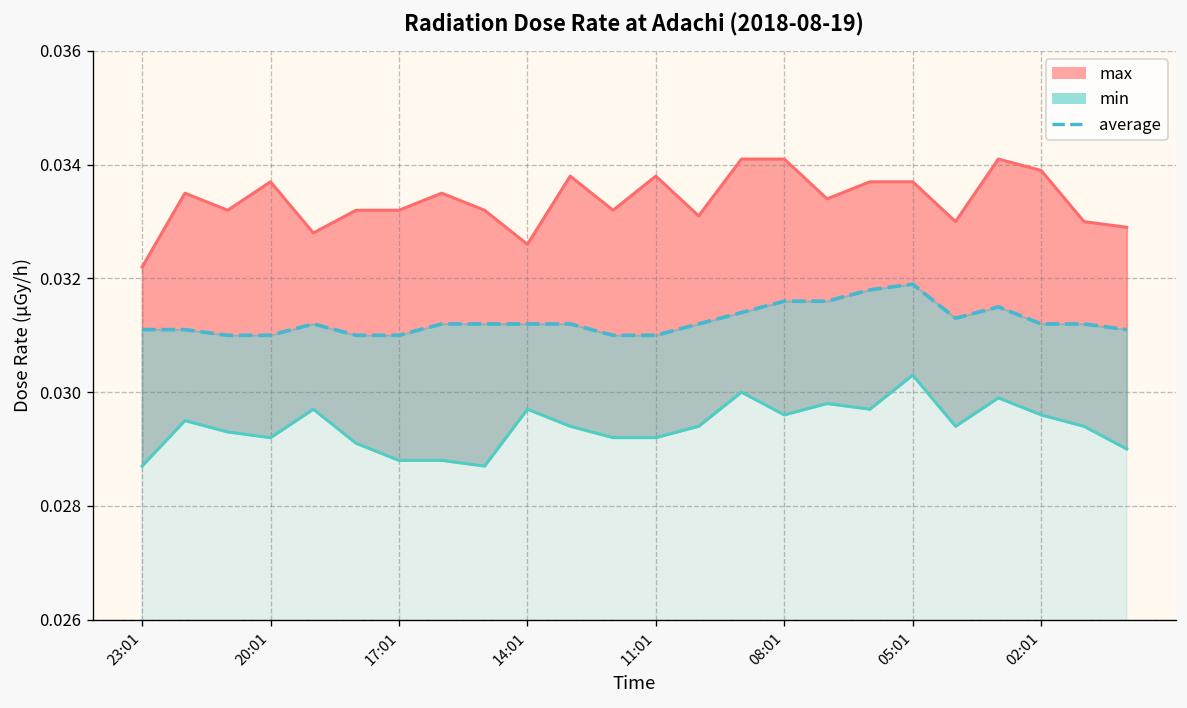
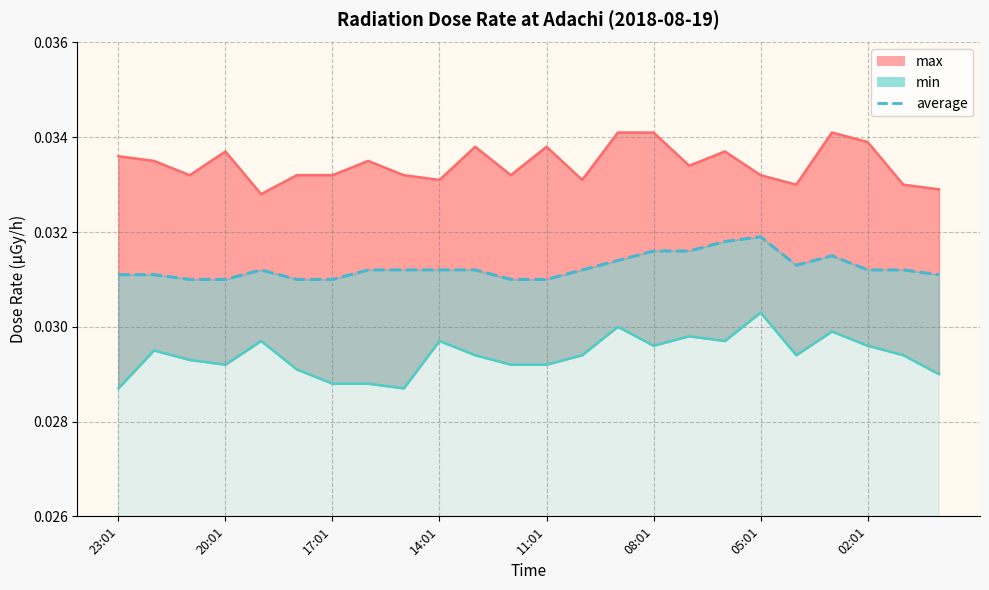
max, 23:01: 0.0322 -> 0.0336
max, 14:01: 0.0326 -> 0.0331
max, 05:01: 0.0337 -> 0.0332
